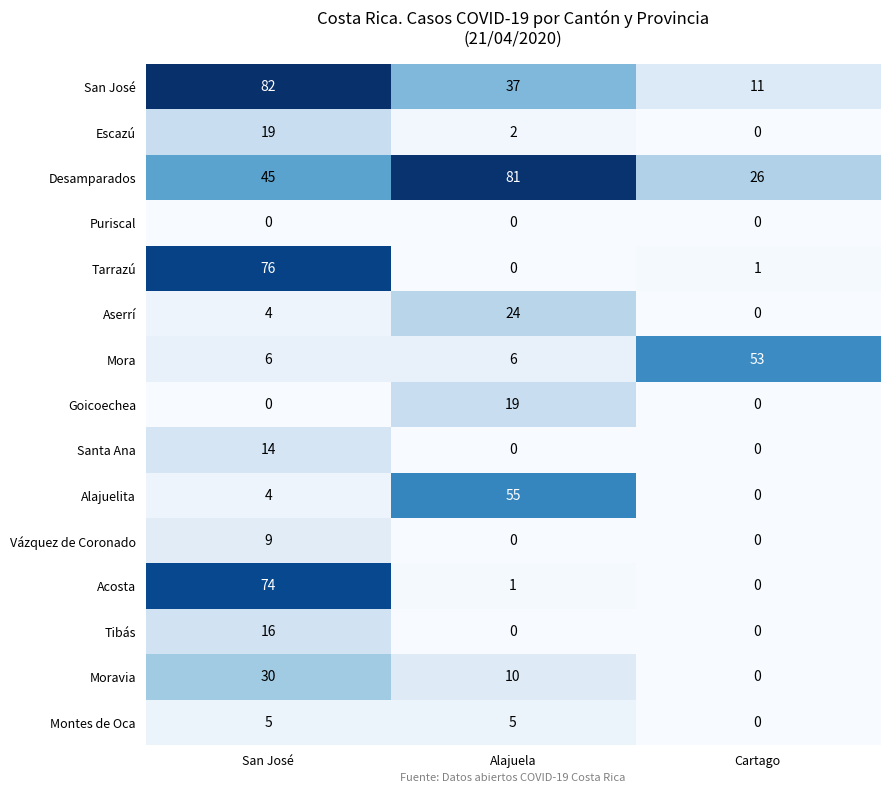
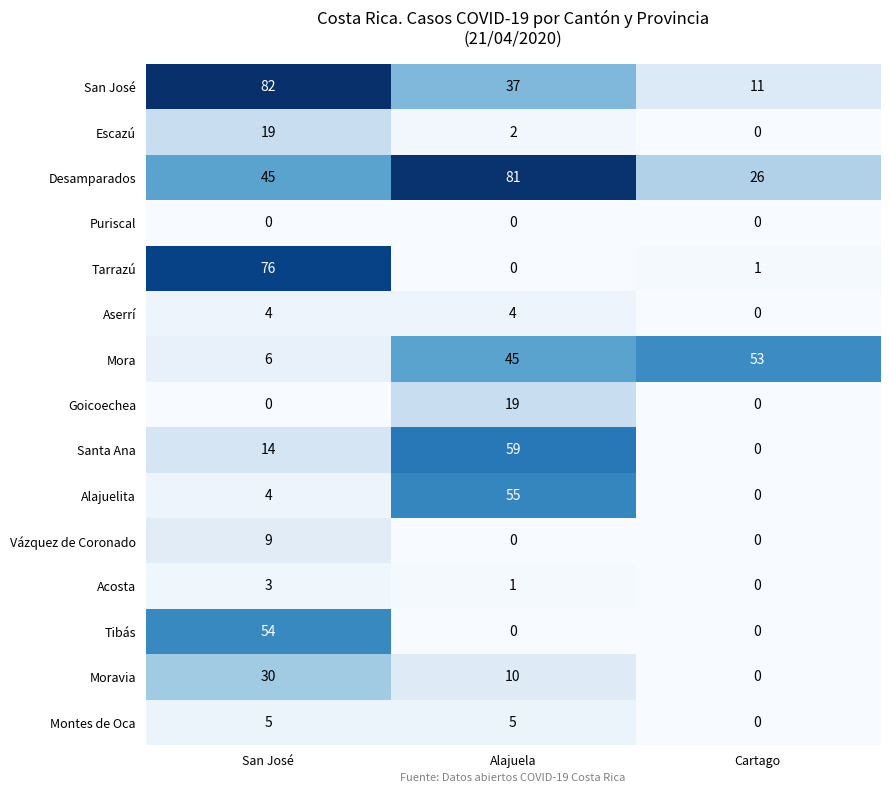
Aserrí, Alajuela: 24 -> 4
Mora, Alajuela: 6 -> 45
Santa Ana, Alajuela: 0 -> 59
Acosta, San José: 74 -> 3
Tibás, San José: 16 -> 54
